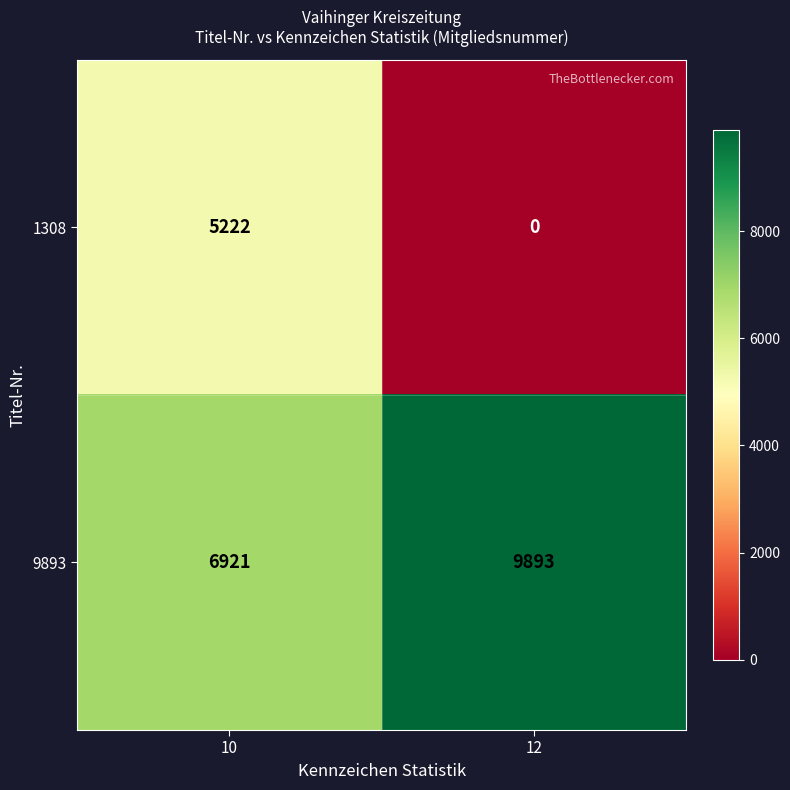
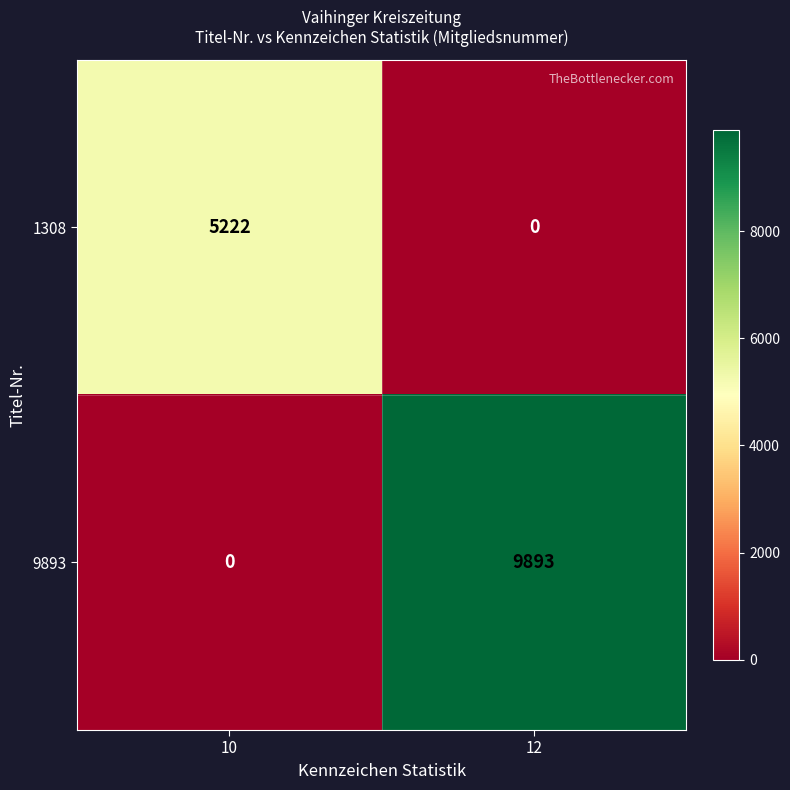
9893, 10: 6921 -> 0
